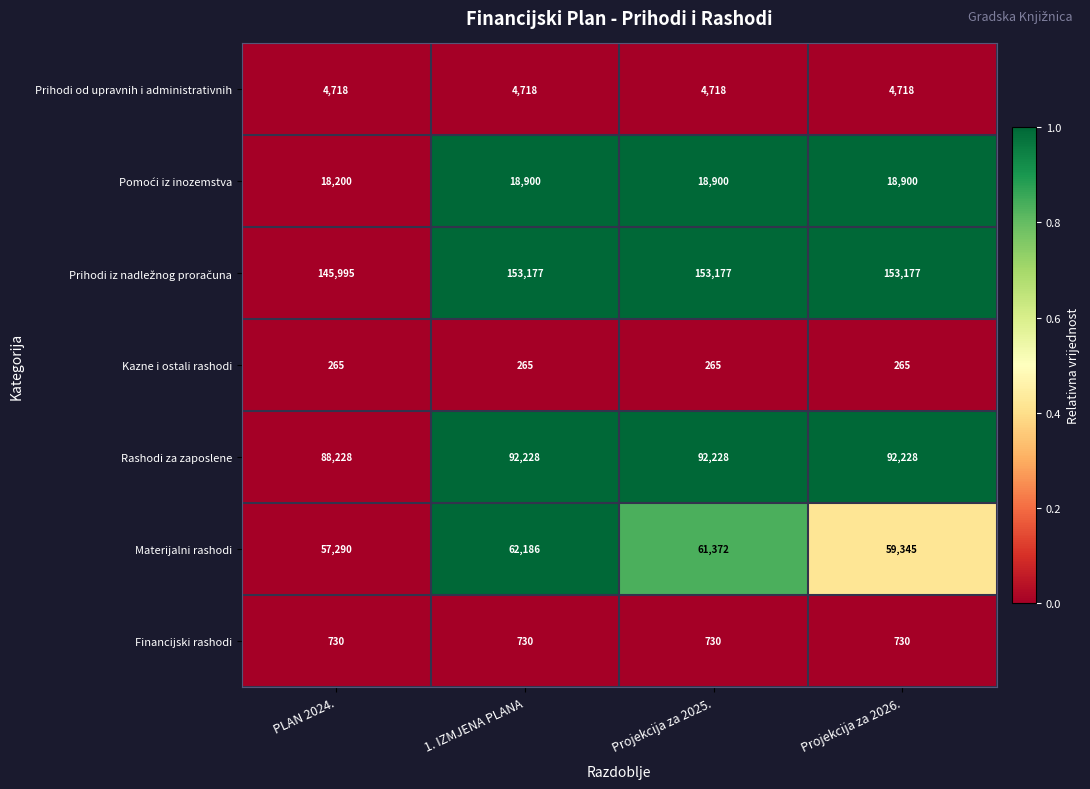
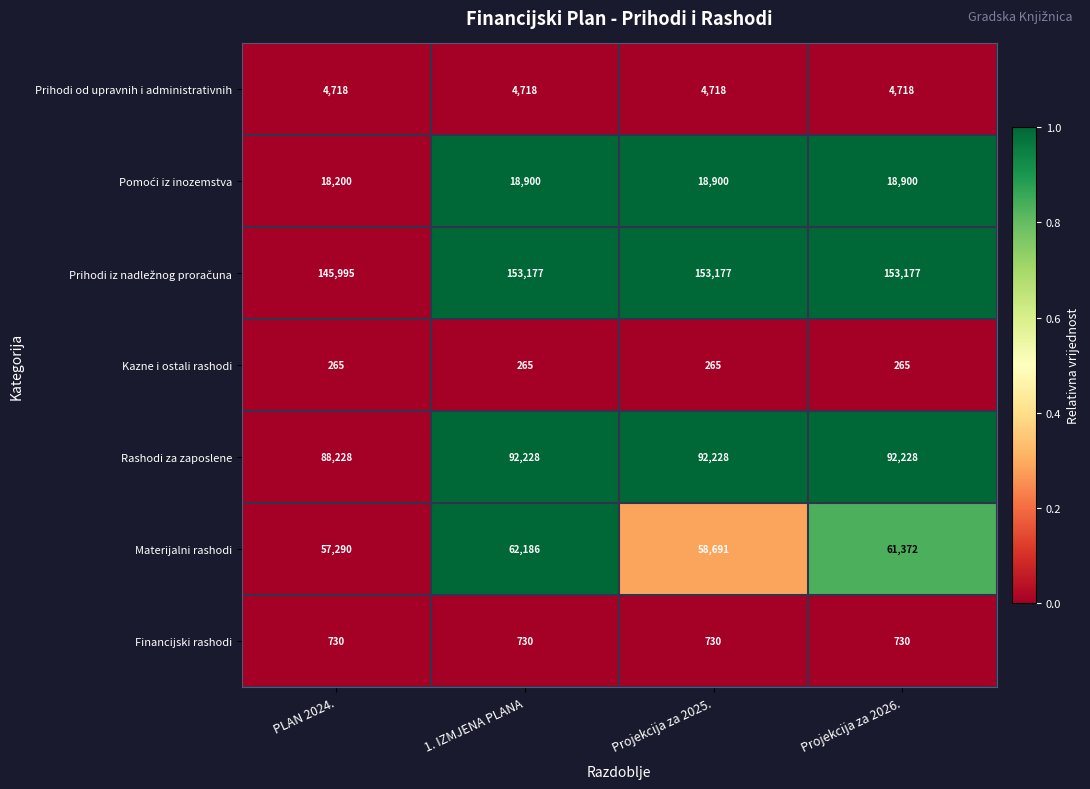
Materijalni rashodi, Projekcija za 2025.: 61,372 -> 58,691
Materijalni rashodi, Projekcija za 2026.: 59,345 -> 61,372
